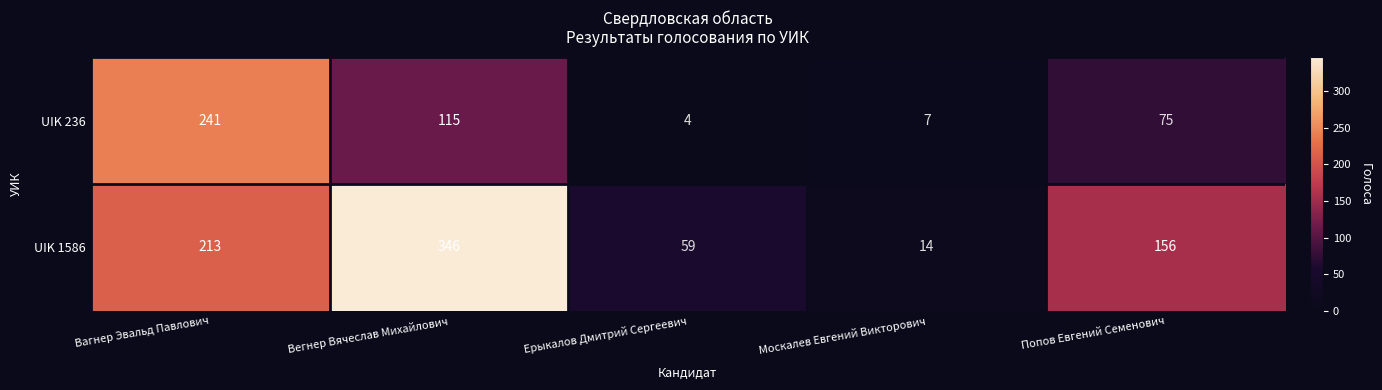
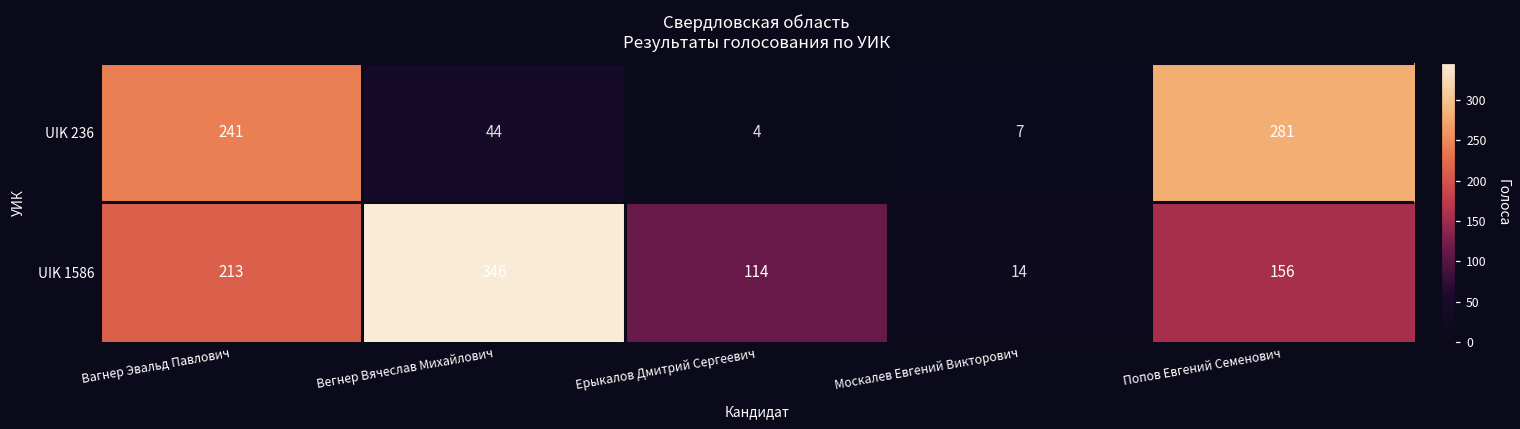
UIK 236, Вегнер Вячеслав Михайлович: 115 -> 44
UIK 236, Попов Евгений Семенович: 75 -> 281
UIK 1586, Ерыкалов Дмитрий Сергеевич: 59 -> 114
